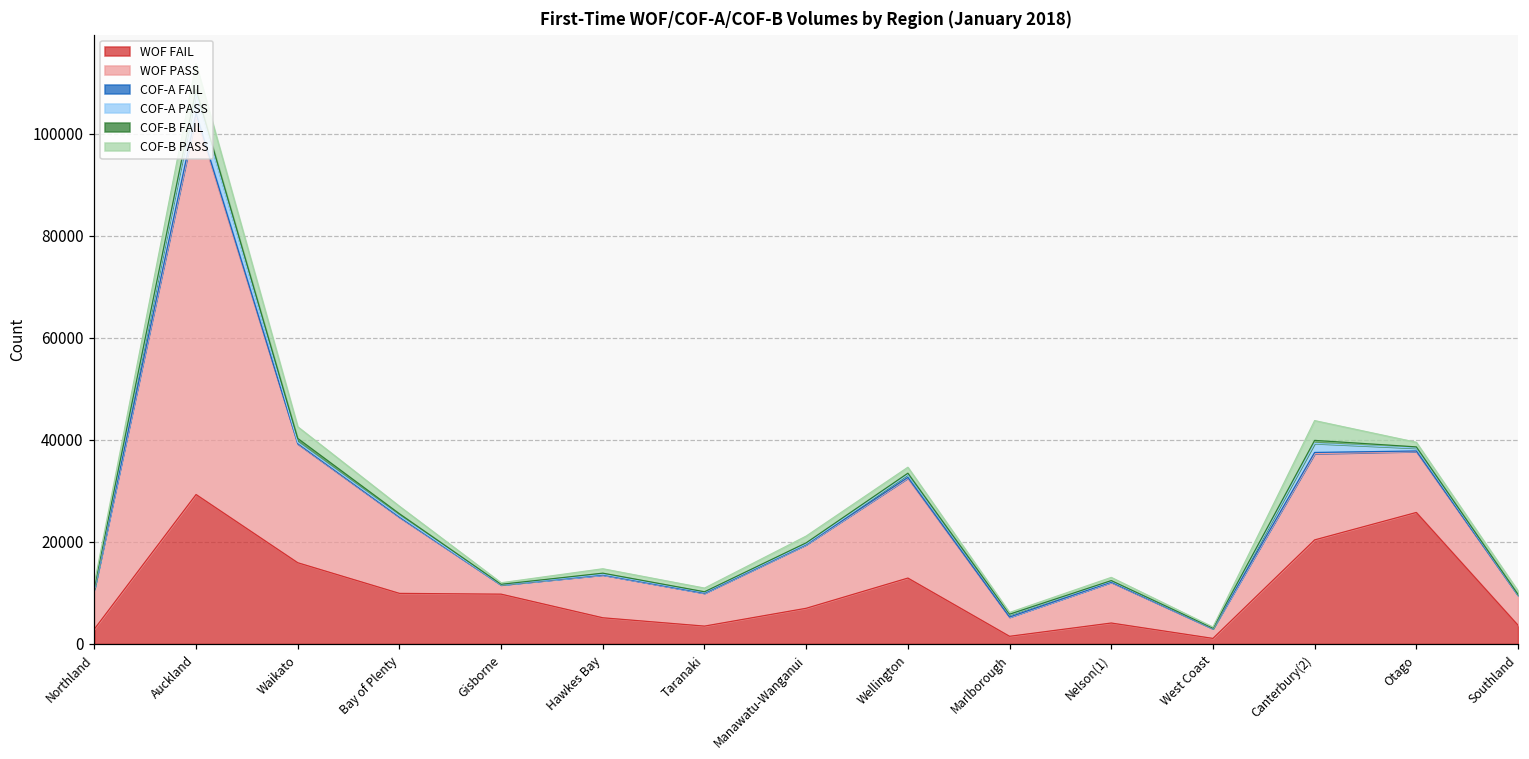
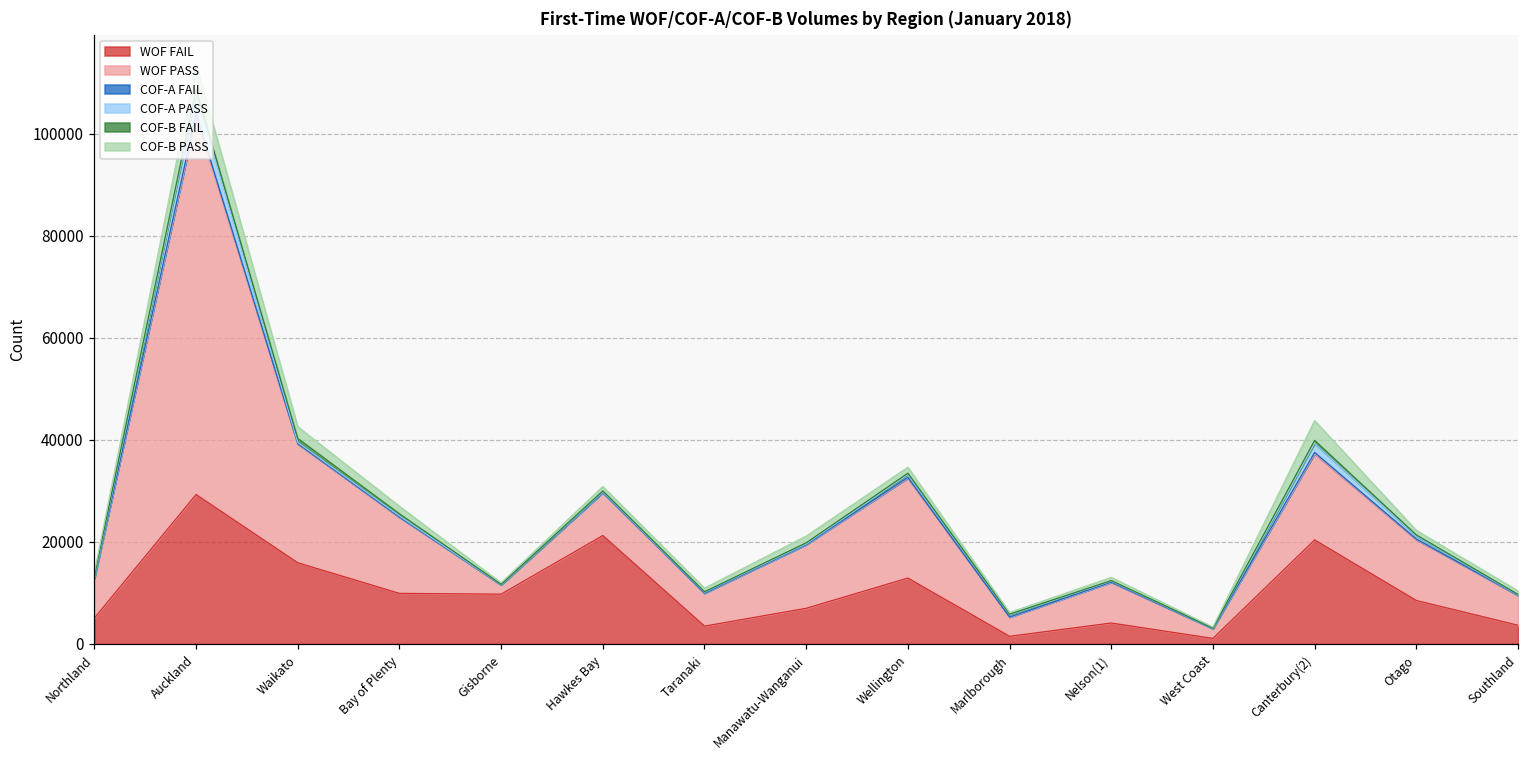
WOF FAIL, Northland: 3000 -> 5000
WOF FAIL, Hawkes Bay: 5000 -> 21000
WOF FAIL, Otago: 26000 -> 9000
